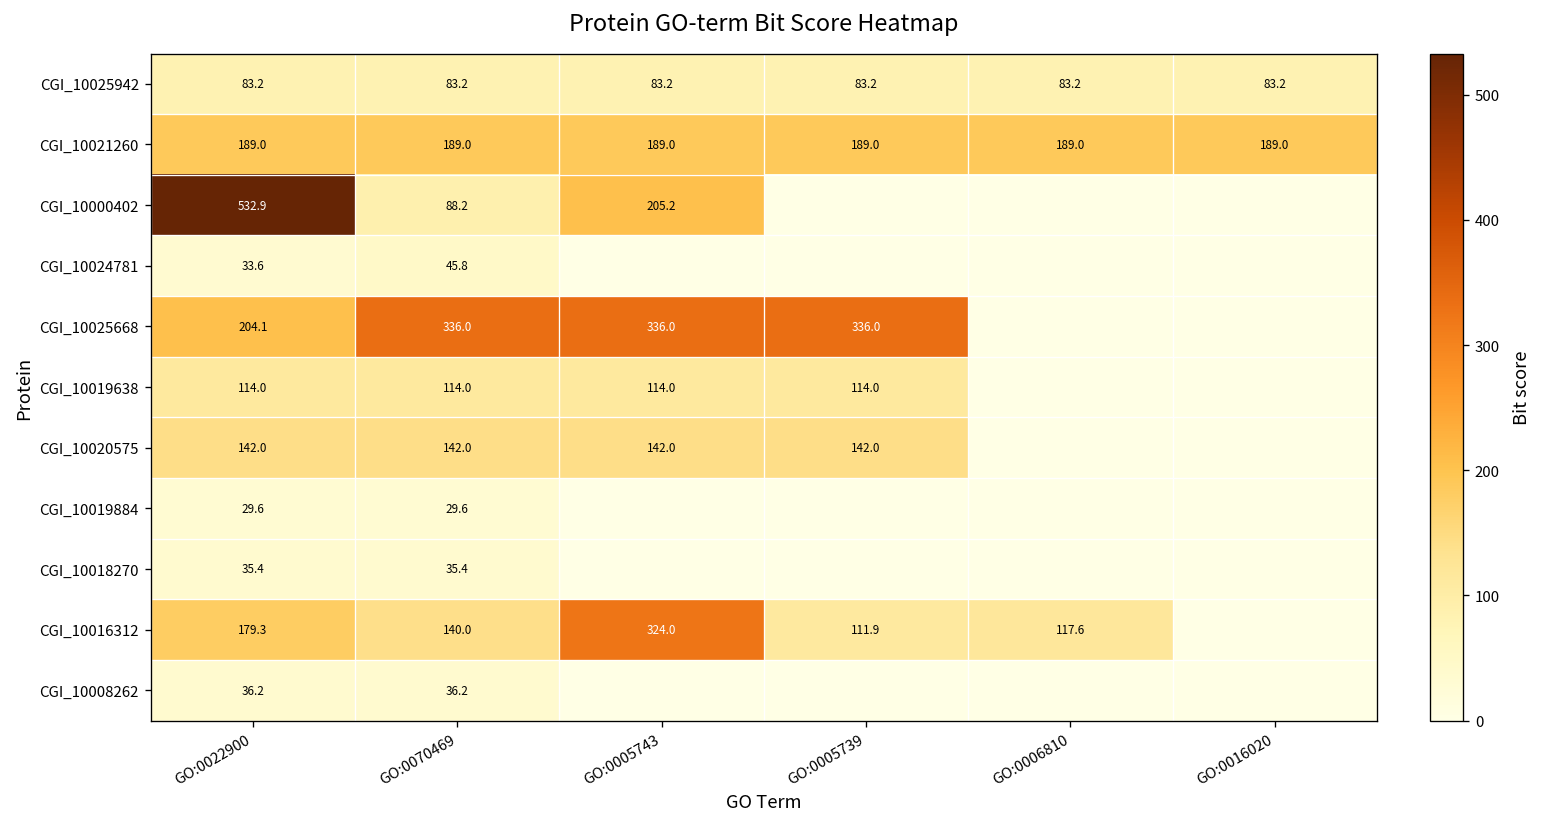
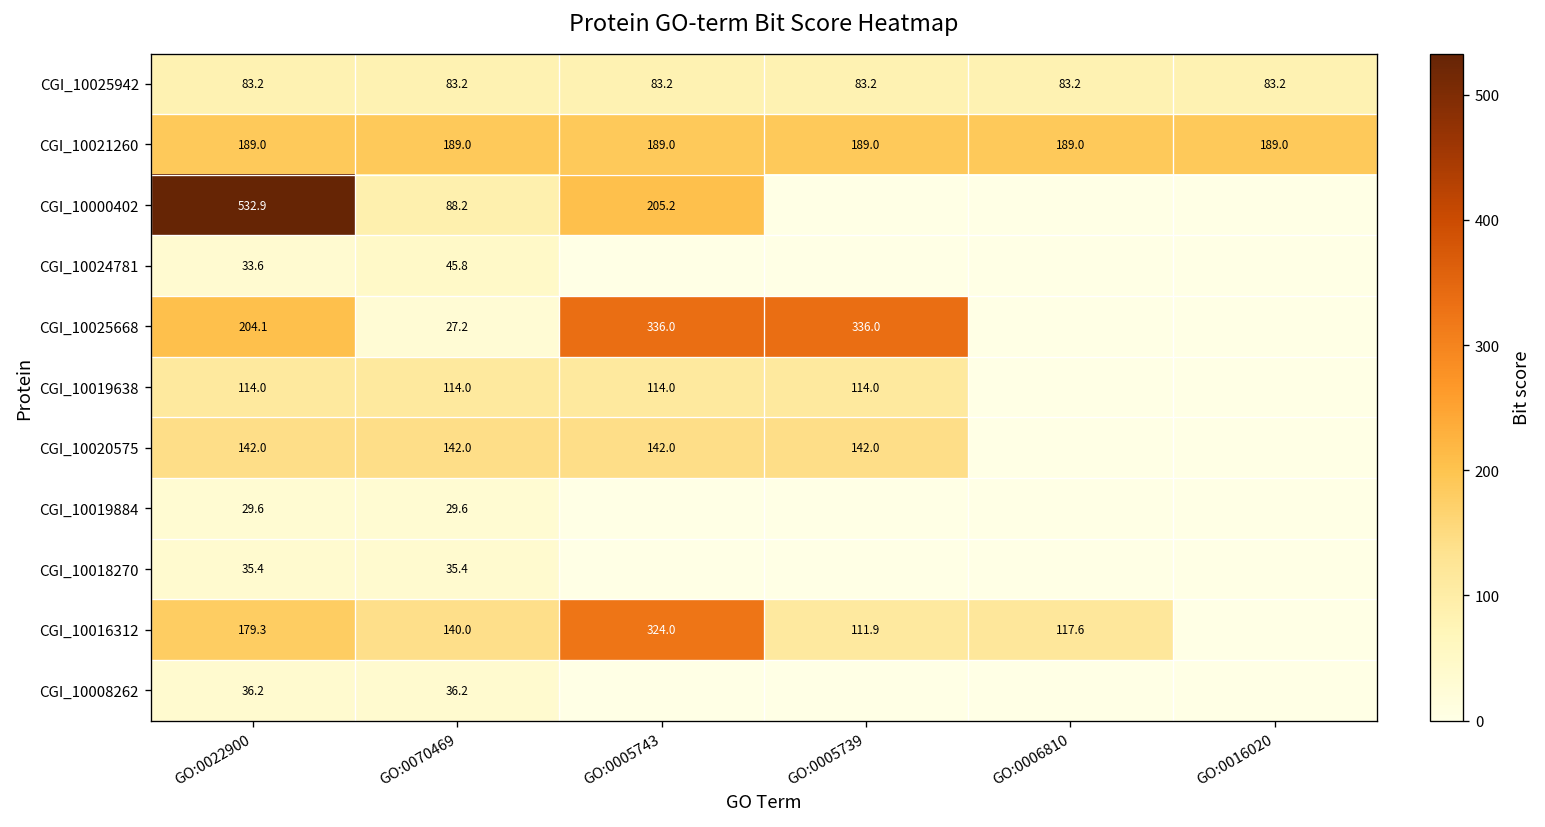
CGI_10025668, GO:0070469: 336.0 -> 27.2
